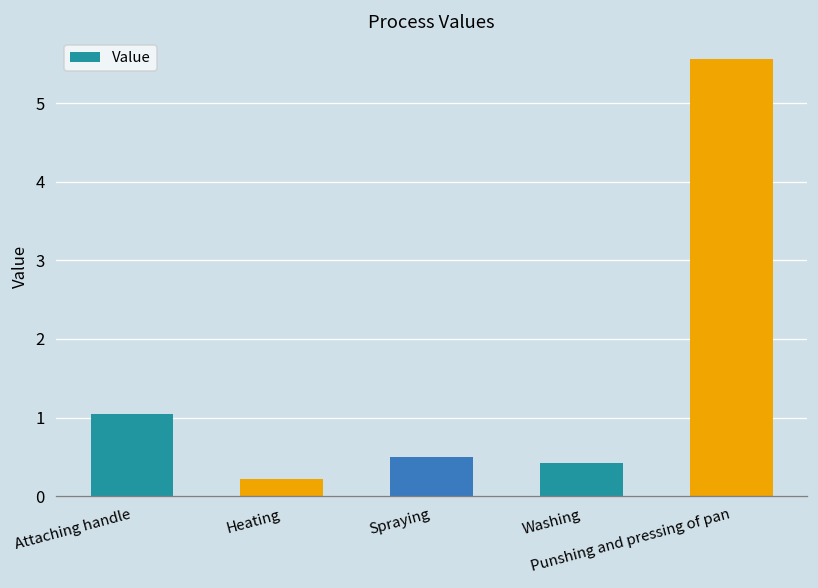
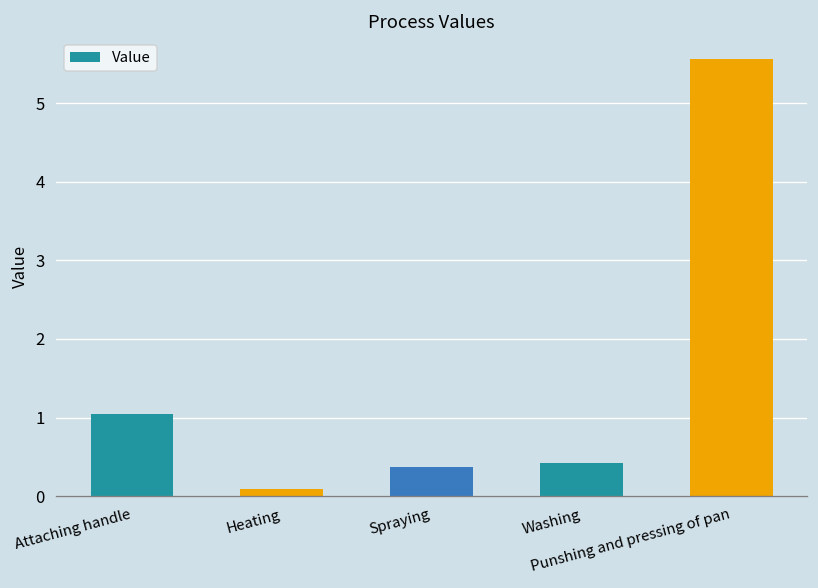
Heating: 0.2 -> 0.1
Spraying: 0.5 -> 0.4
